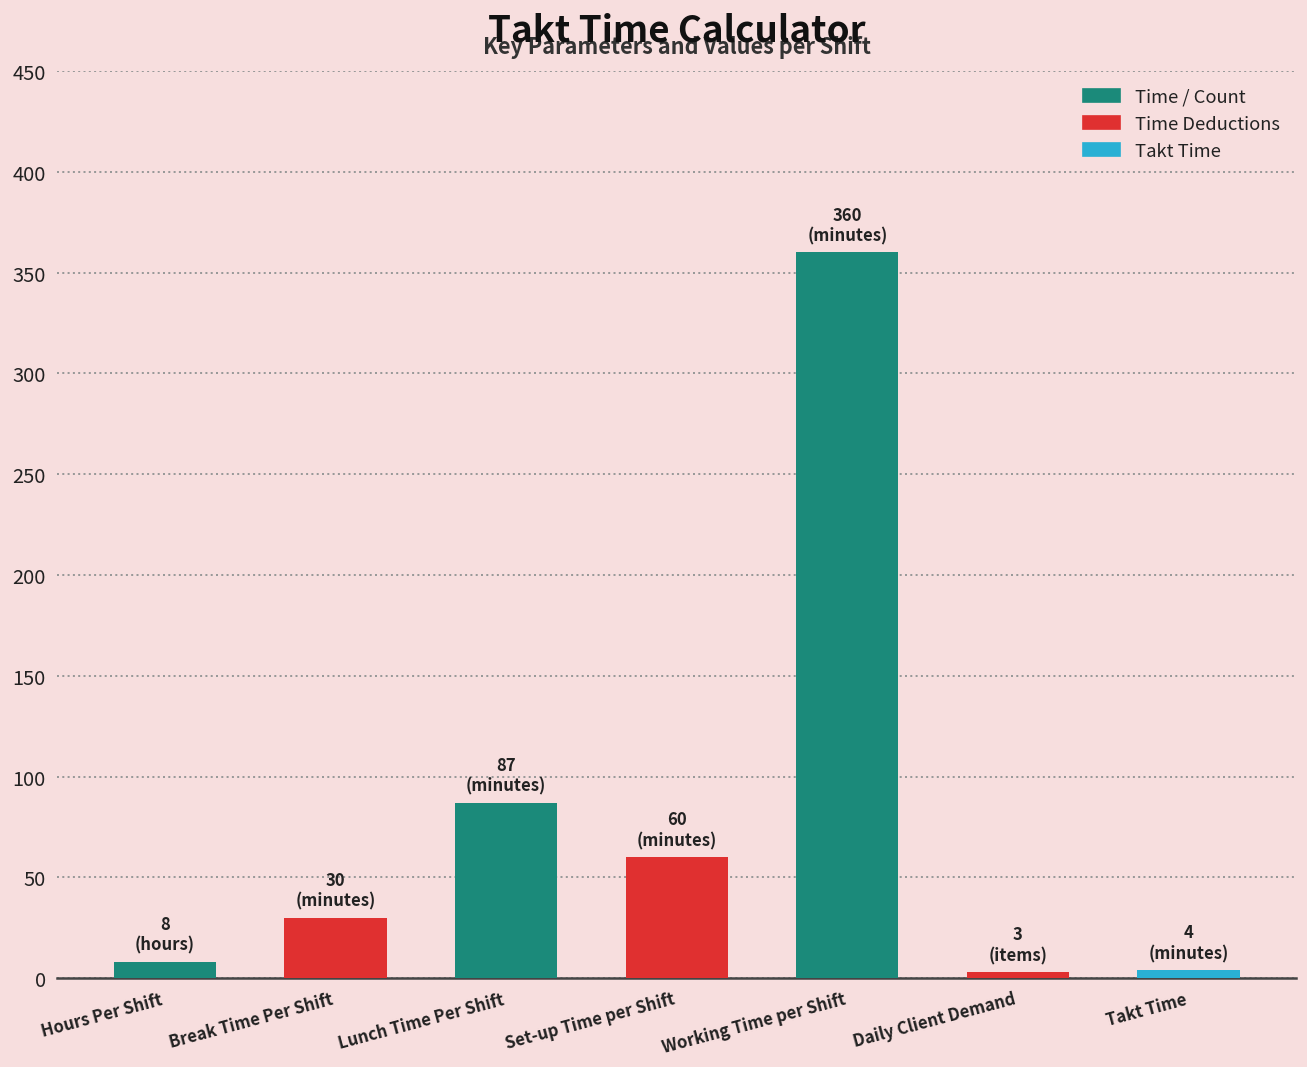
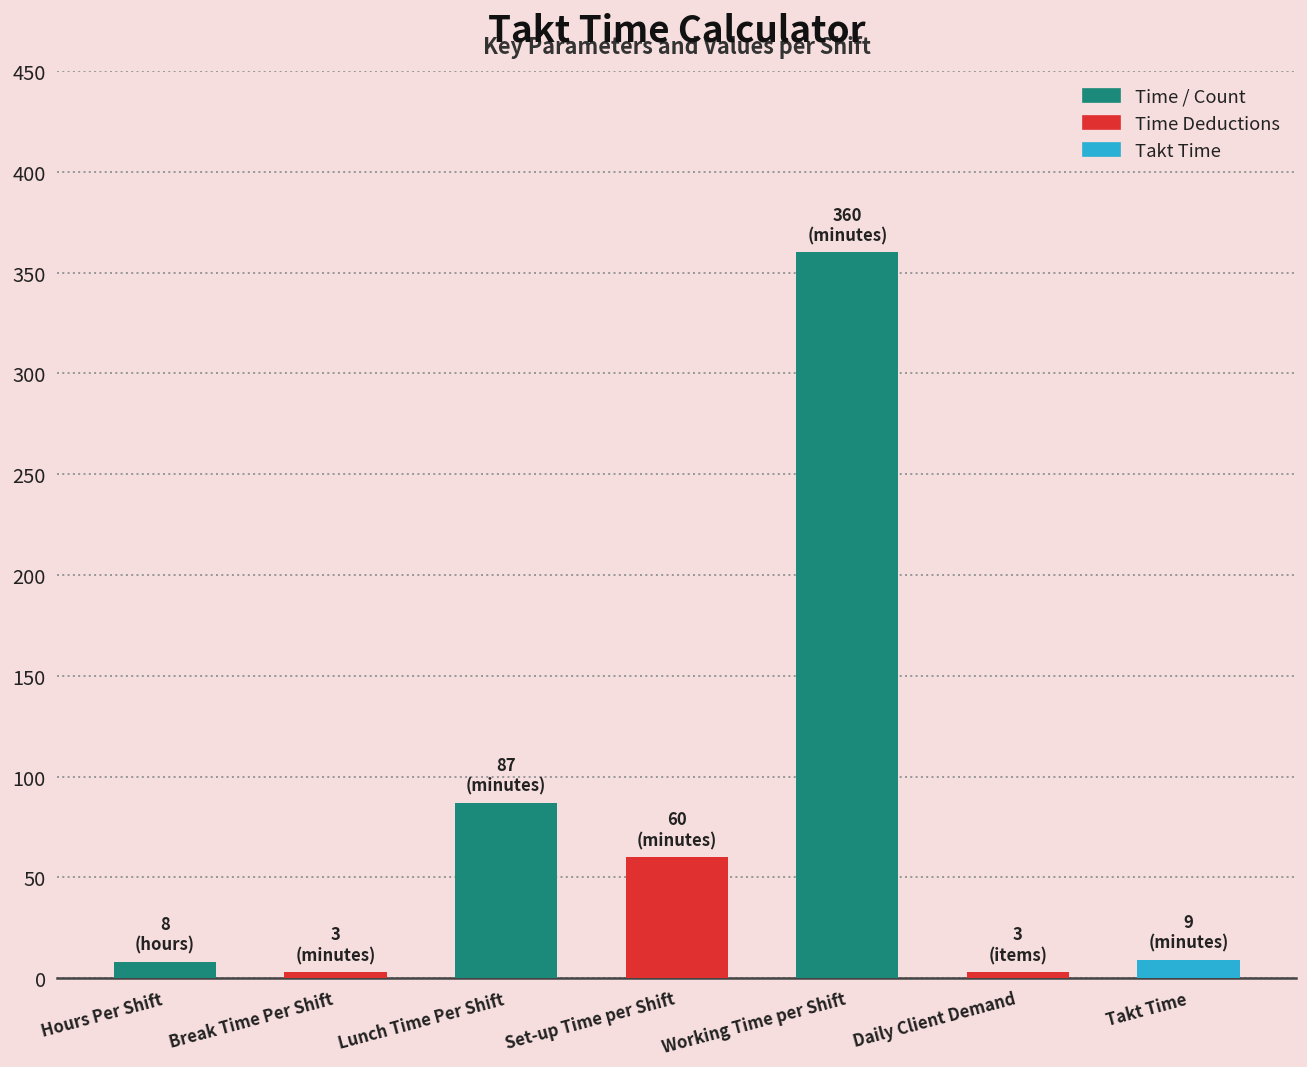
Break Time Per Shift: 30 -> 3
Takt Time: 4 -> 9
